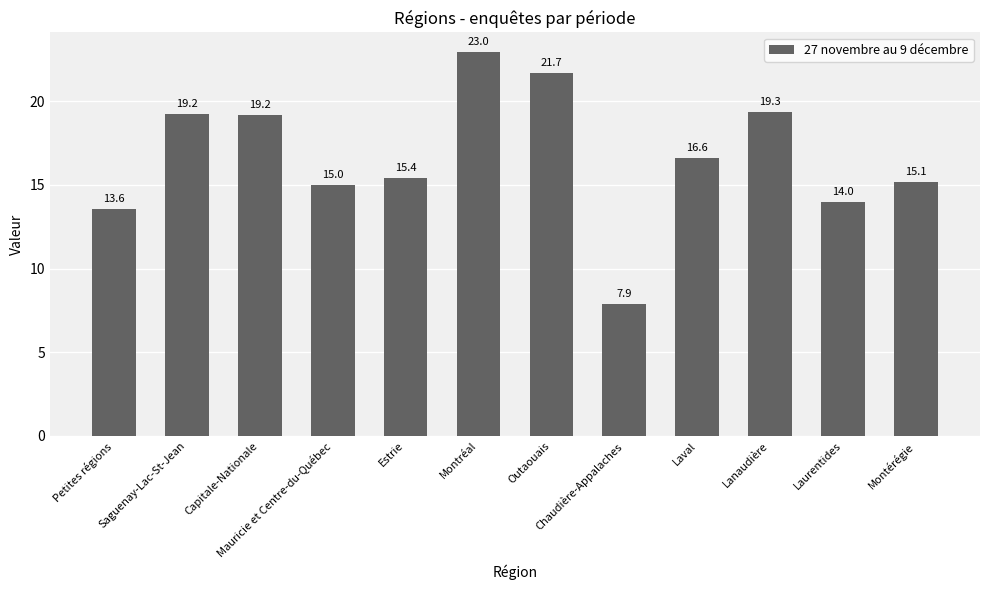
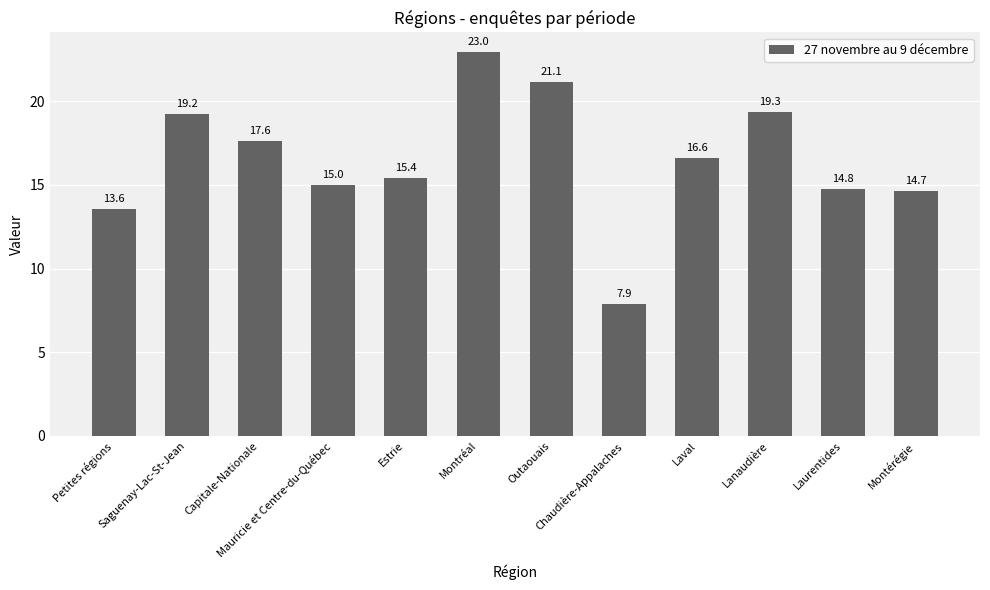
Capitale-Nationale: 19.2 -> 17.6
Outaouais: 21.7 -> 21.1
Laurentides: 14.0 -> 14.8
Montérégie: 15.1 -> 14.7
